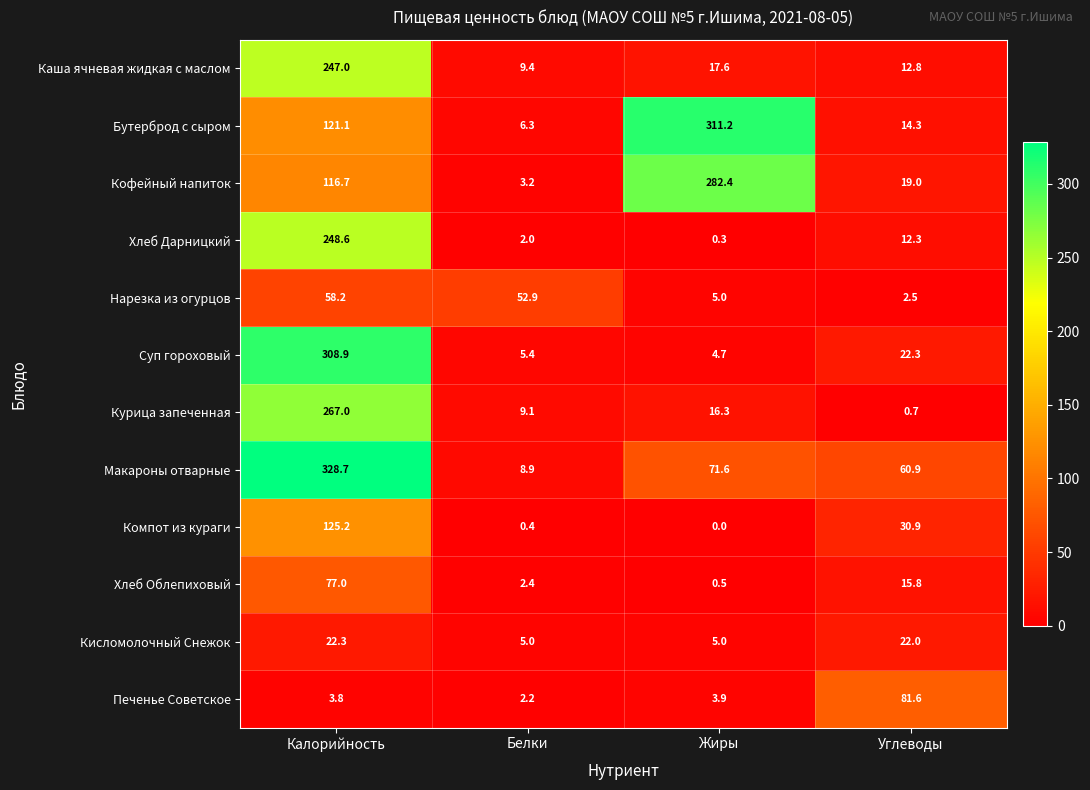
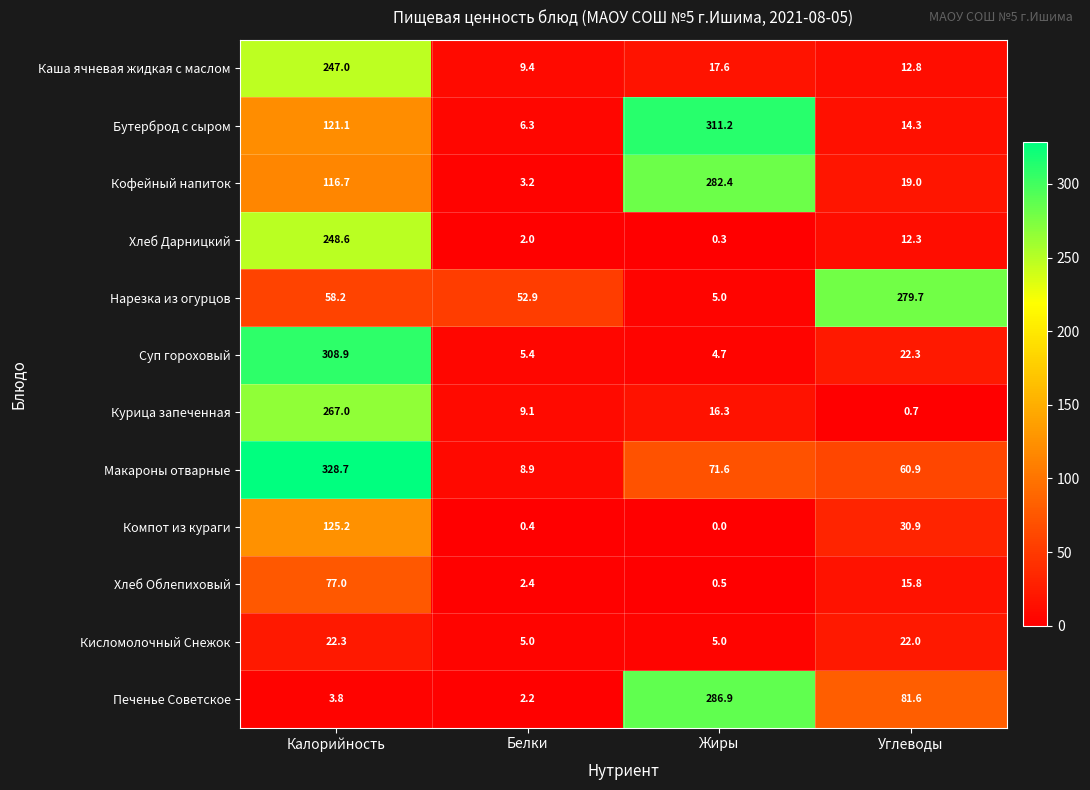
Нарезка из огурцов, Углеводы: 2.5 -> 279.7
Печенье Советское, Жиры: 3.9 -> 286.9
